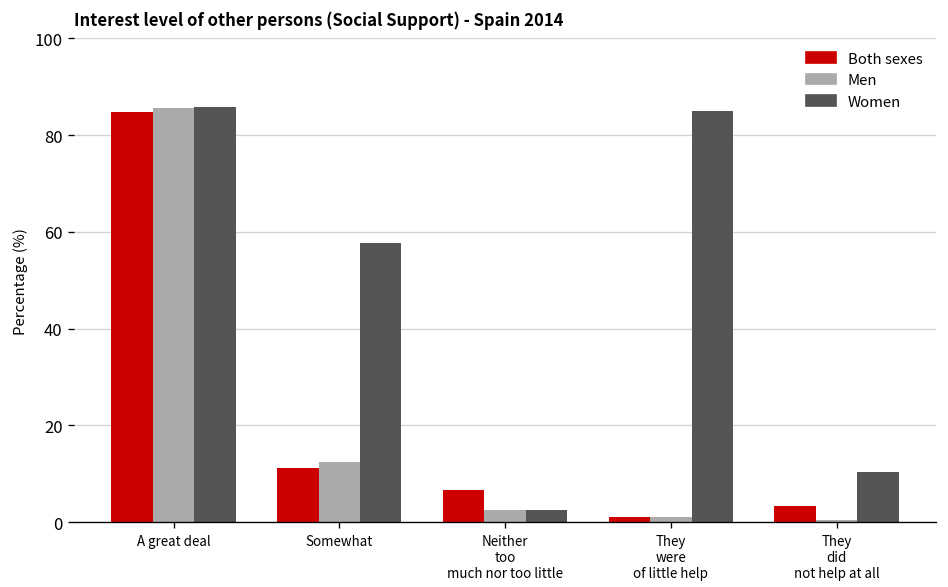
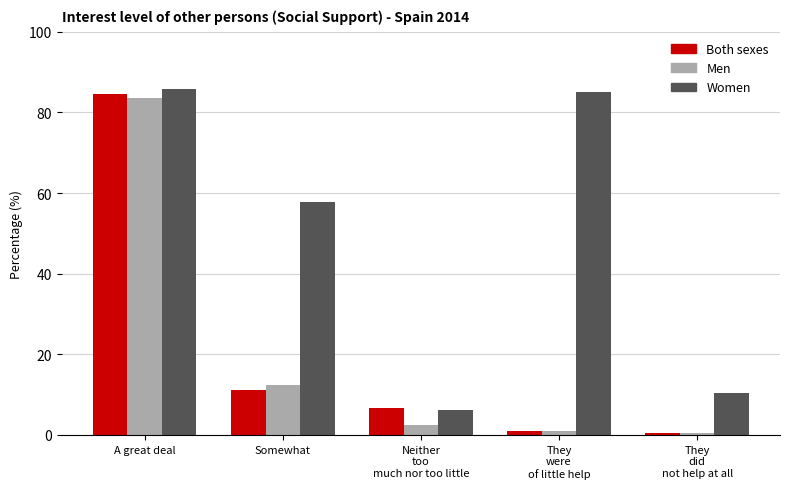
Men, A great deal: 86 -> 84
Women, Neither too much nor too little: 3 -> 6
Both sexes, They did not help at all: 3 -> 1
